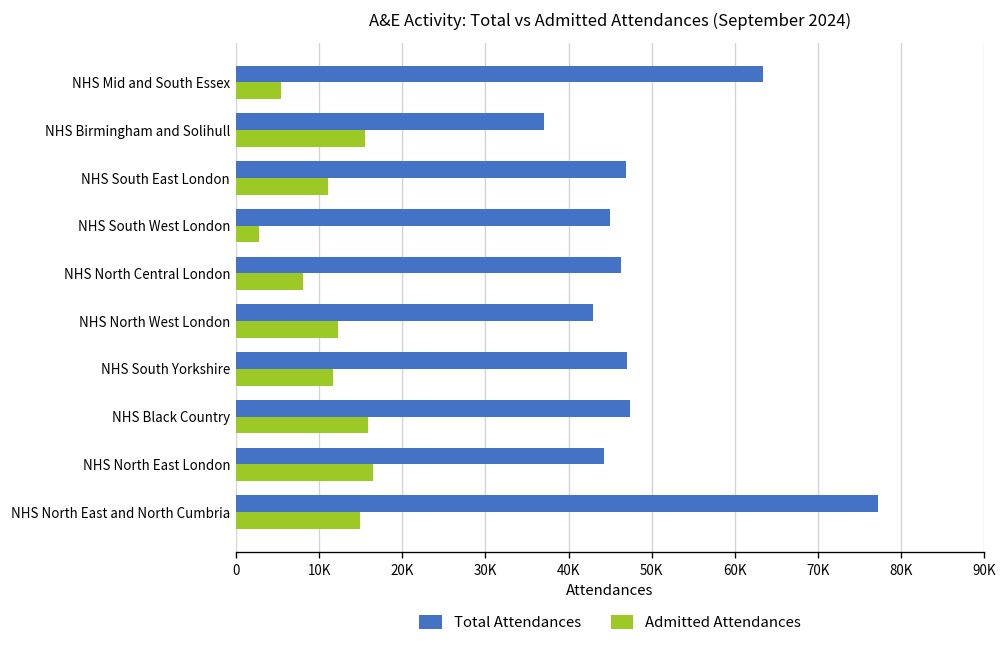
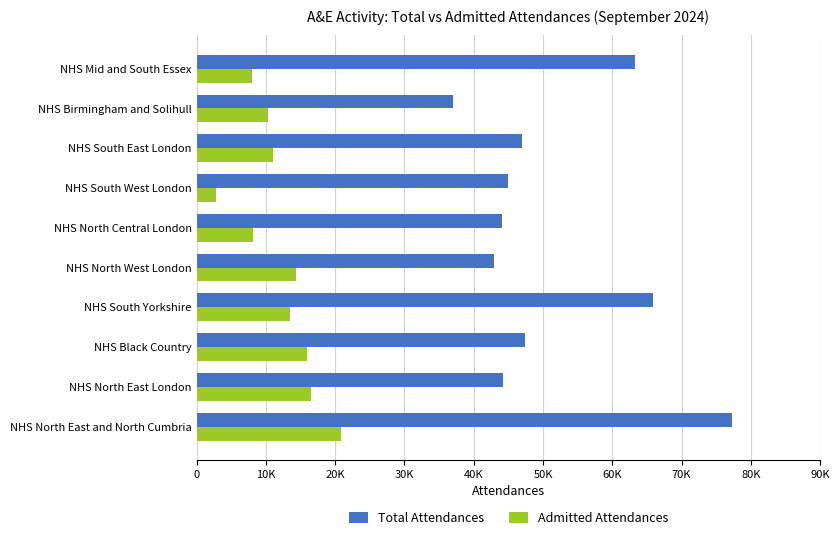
Admitted Attendances, NHS Mid and South Essex: 5000 -> 8000
Admitted Attendances, NHS Birmingham and Solihull: 15000 -> 10000
Total Attendances, NHS North Central London: 46000 -> 44000
Admitted Attendances, NHS North West London: 12000 -> 14000
Total Attendances, NHS South Yorkshire: 47000 -> 66000
Admitted Attendances, NHS South Yorkshire: 12000 -> 13000
Admitted Attendances, NHS North East and North Cumbria: 15000 -> 21000
